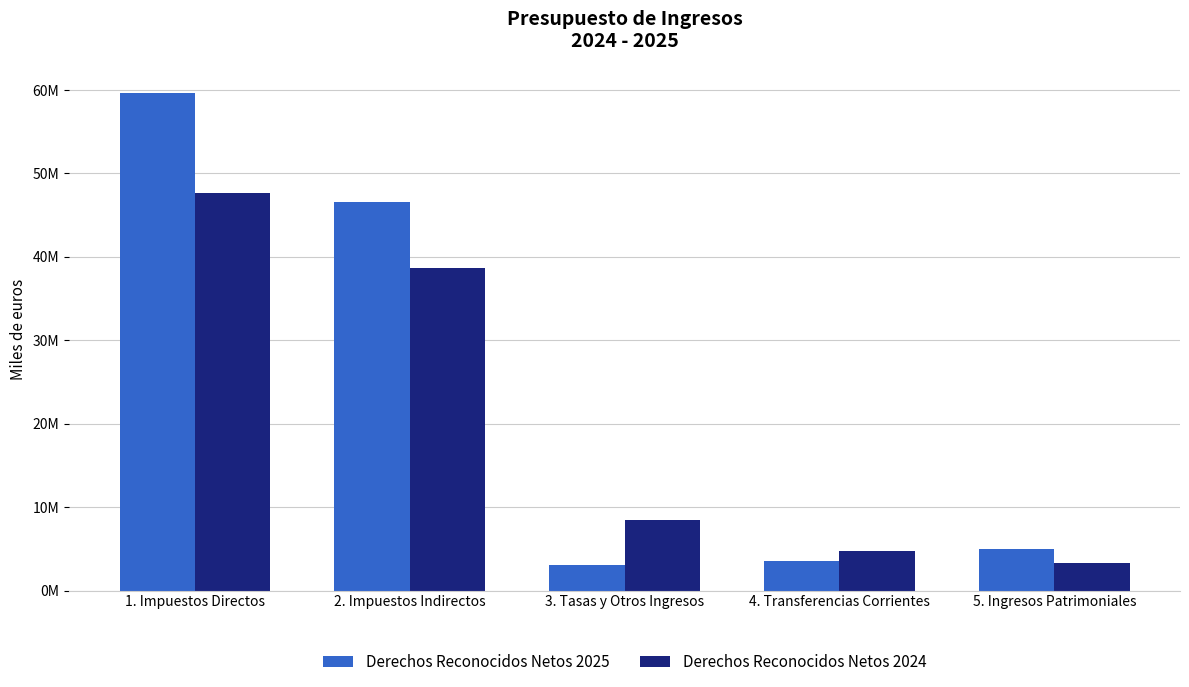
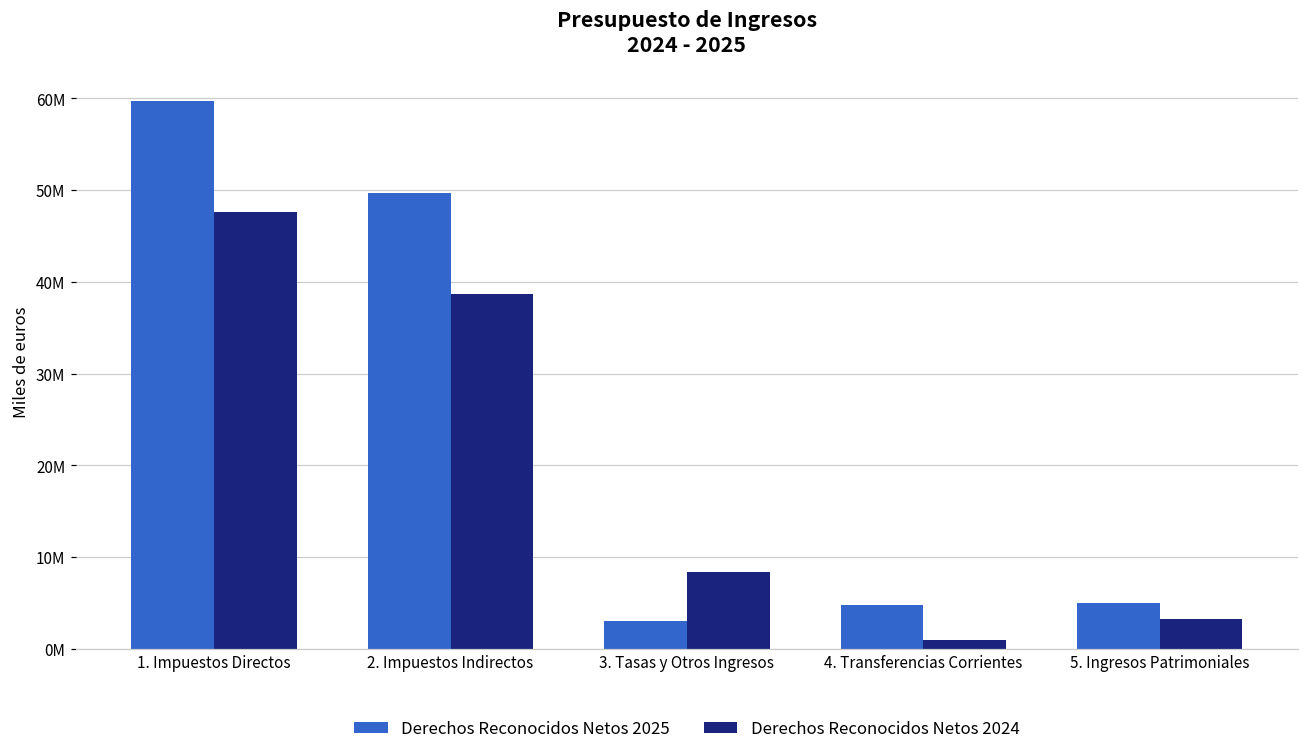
Derechos Reconocidos Netos 2025, 2. Impuestos Indirectos: 47000000 -> 50000000
Derechos Reconocidos Netos 2025, 4. Transferencias Corrientes: 3000000 -> 5000000
Derechos Reconocidos Netos 2024, 4. Transferencias Corrientes: 5000000 -> 1000000
